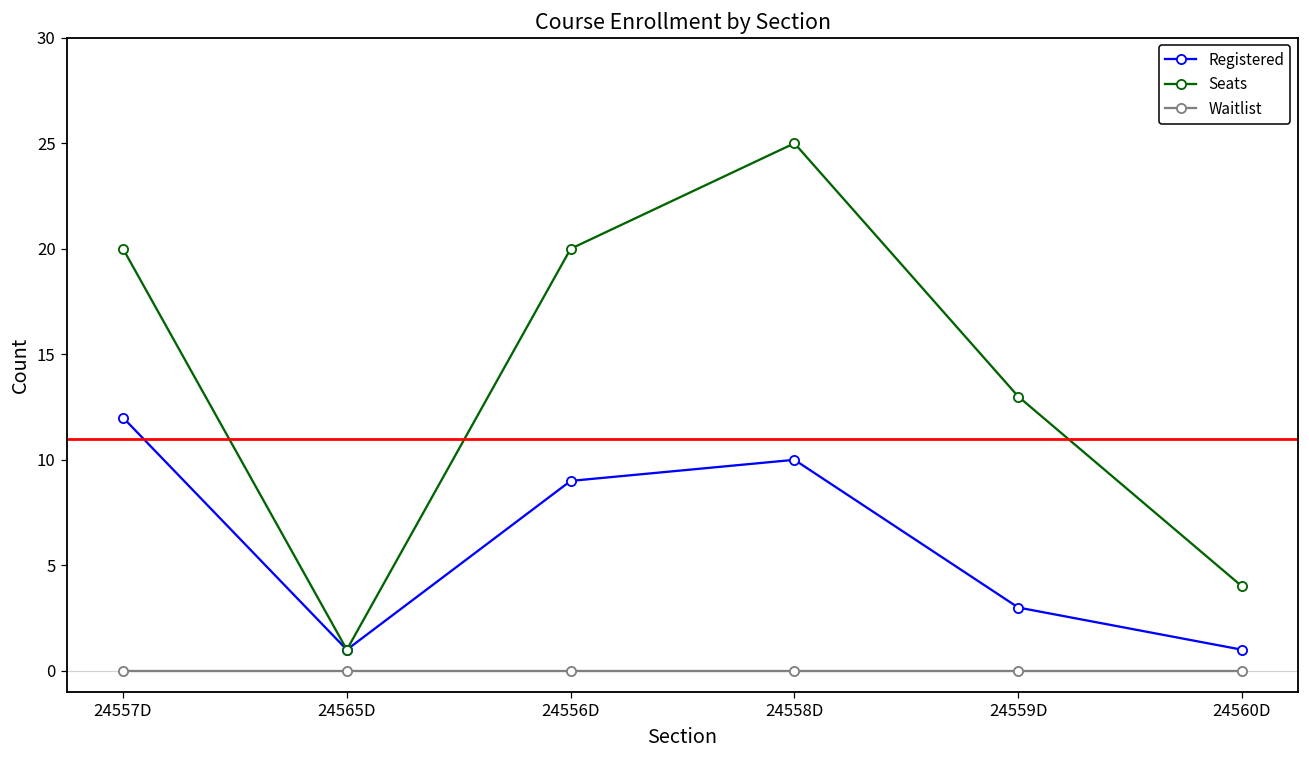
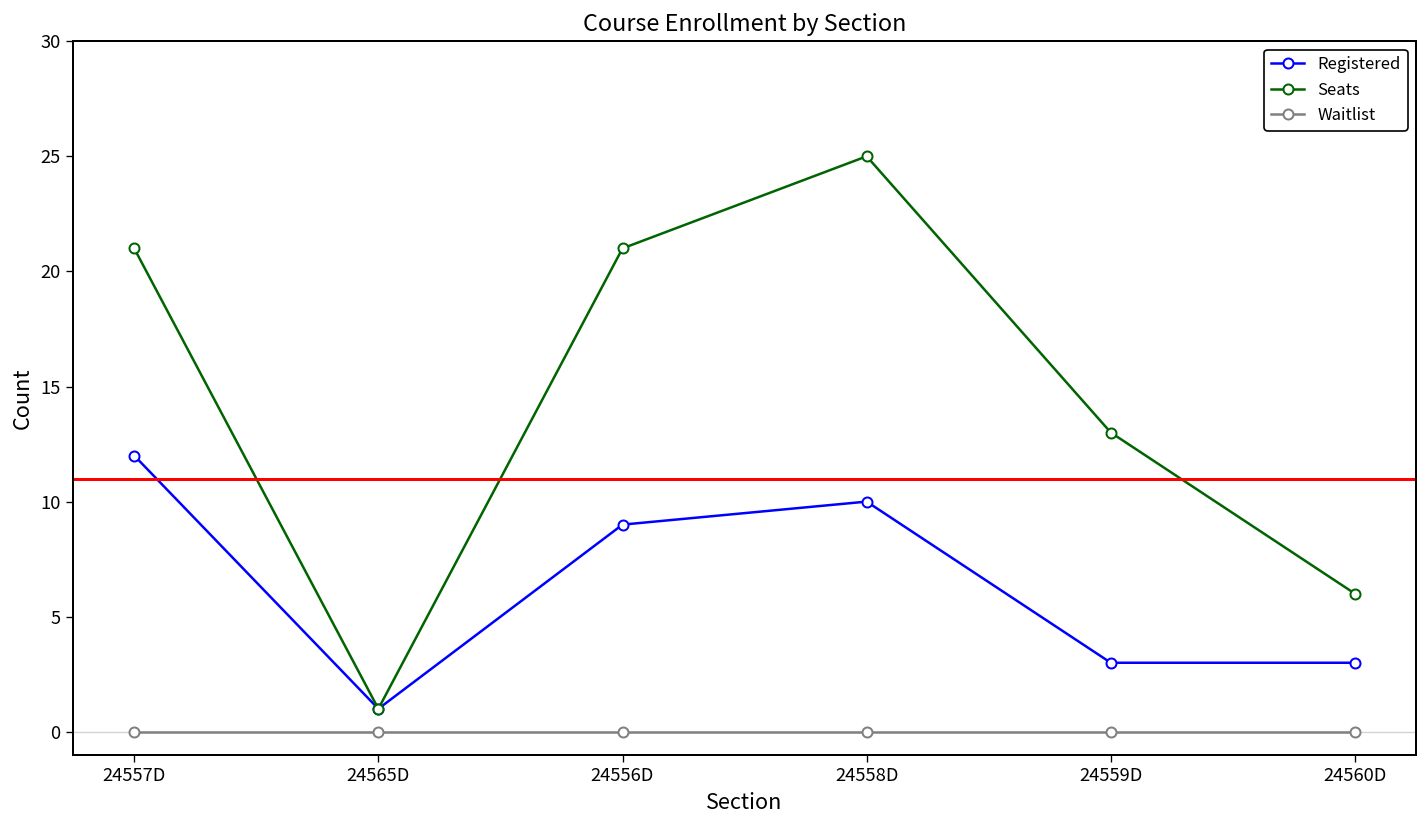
Seats, 24557D: 20 -> 21
Seats, 24556D: 20 -> 21
Registered, 24560D: 1 -> 3
Seats, 24560D: 4 -> 6
